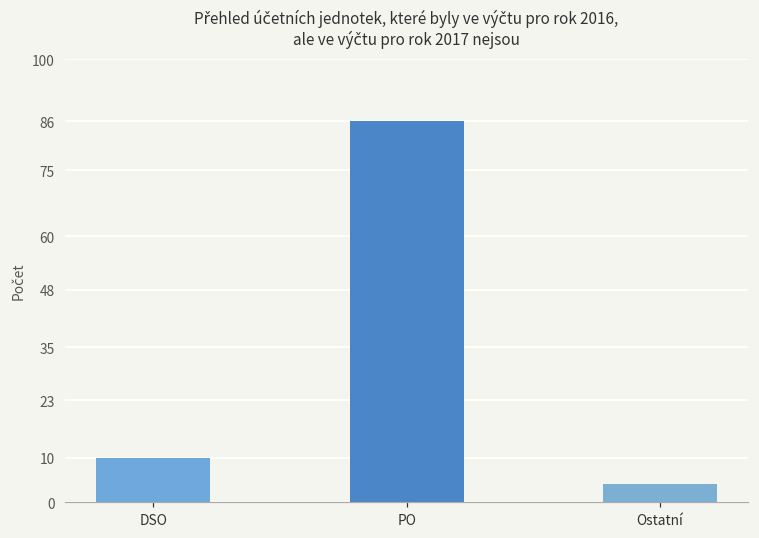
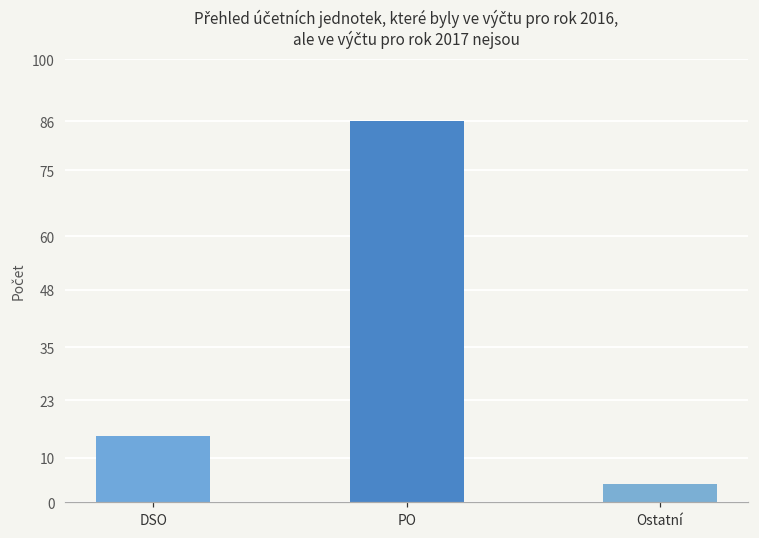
DSO: 10 -> 15
